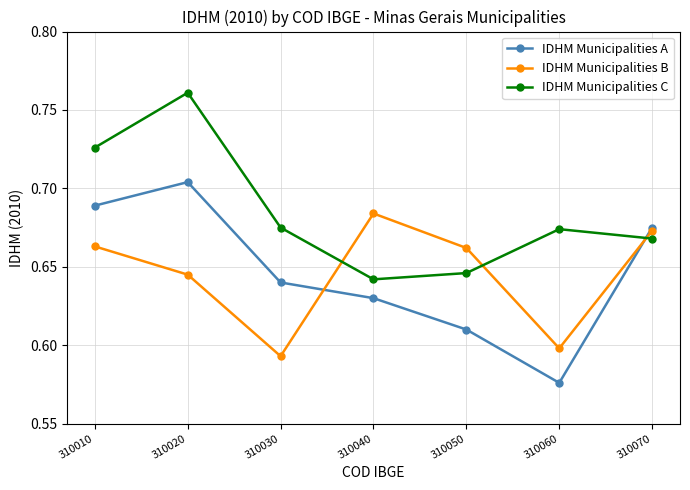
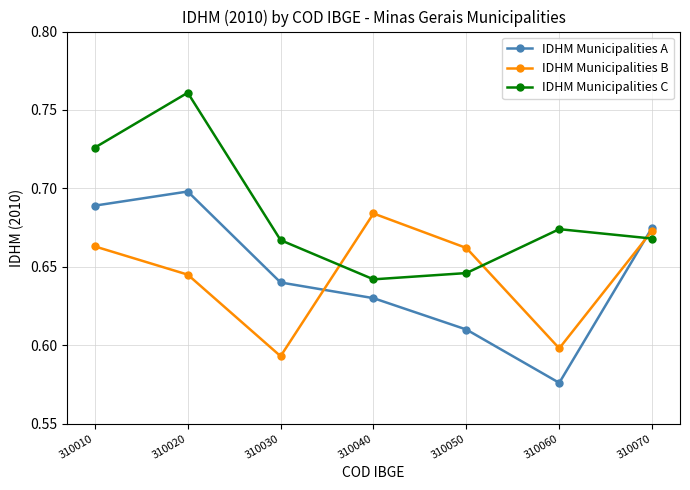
IDHM Municipalities A, 310020: 0.704 -> 0.698
IDHM Municipalities C, 310030: 0.675 -> 0.667
